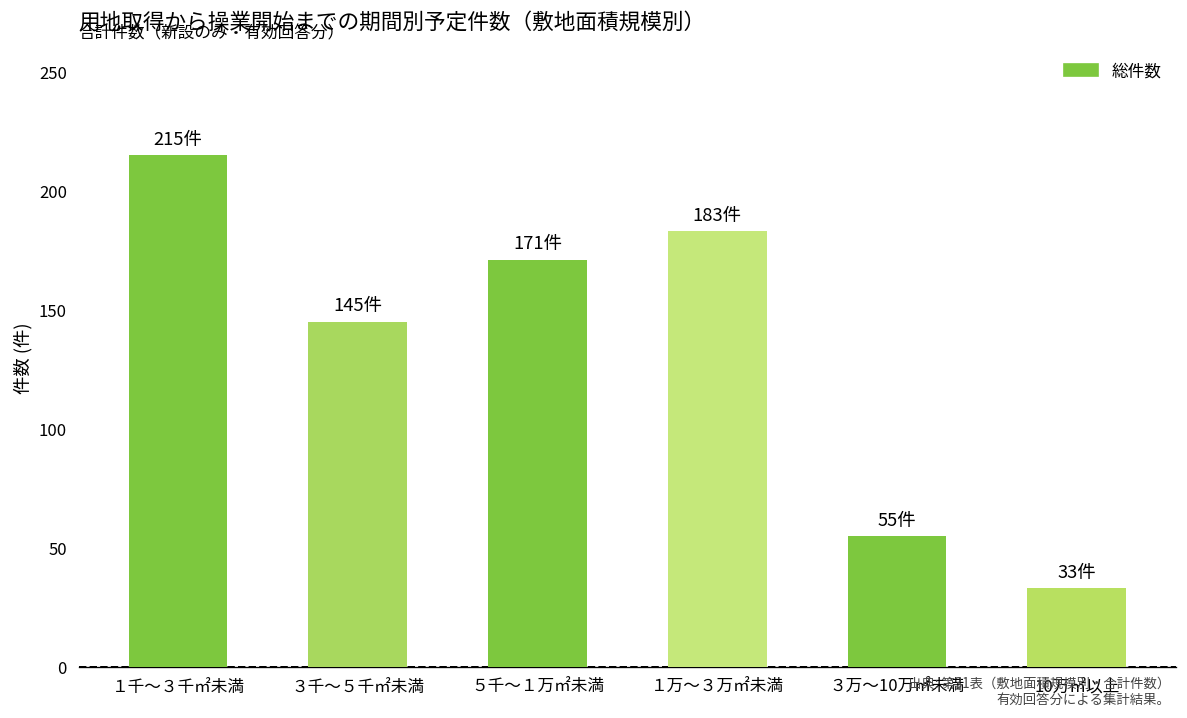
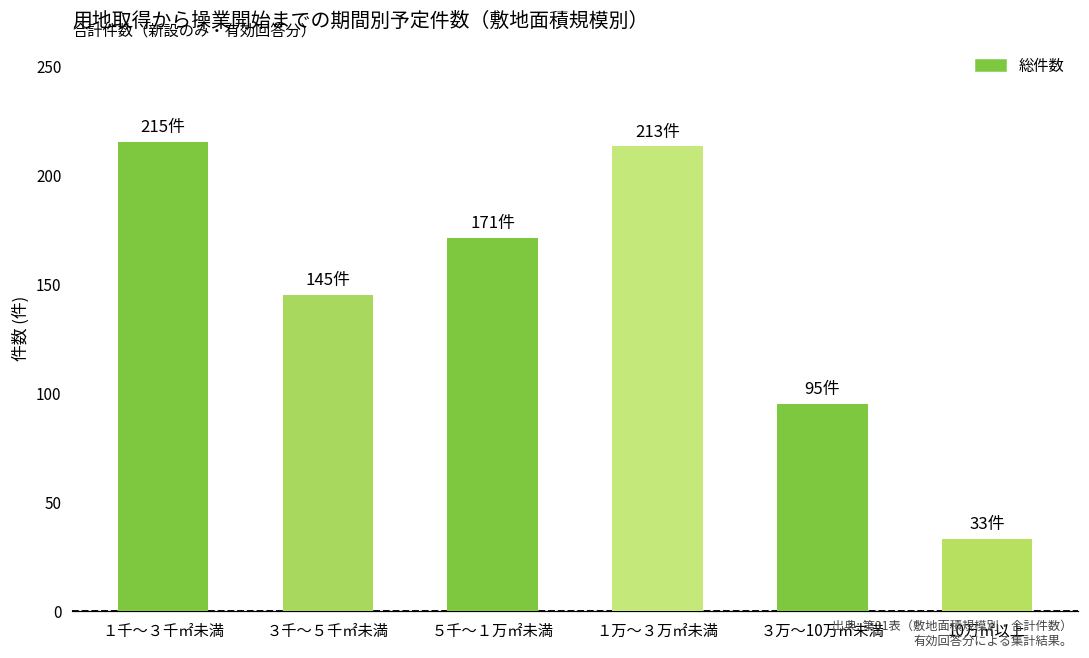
１万～３万㎡未満: 183件 -> 213件
３万～10万㎡未満: 55件 -> 95件
